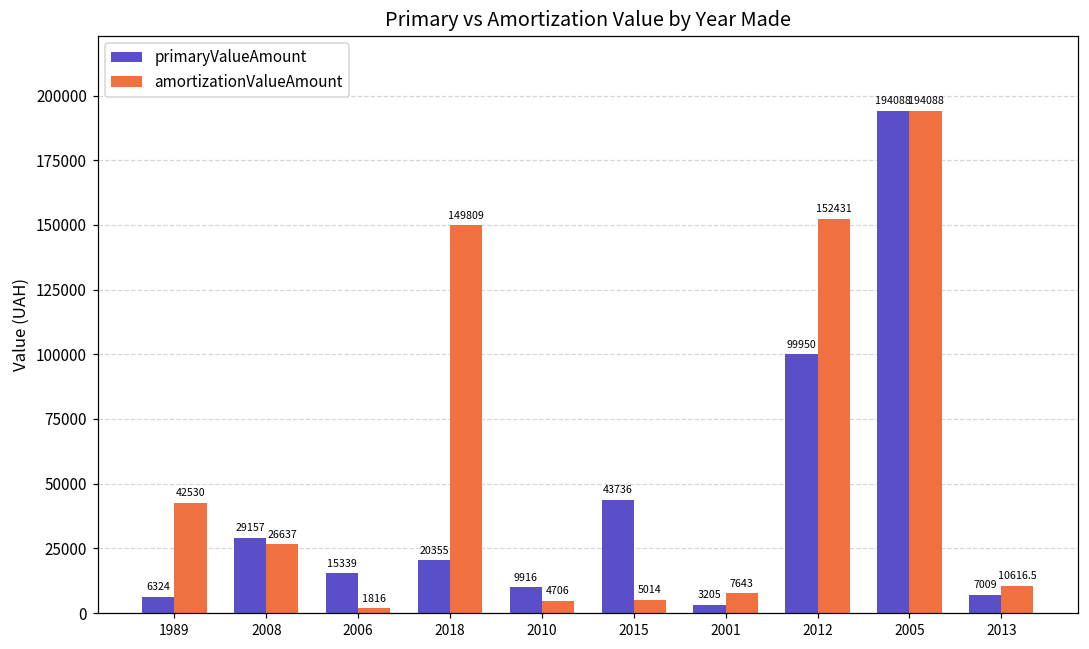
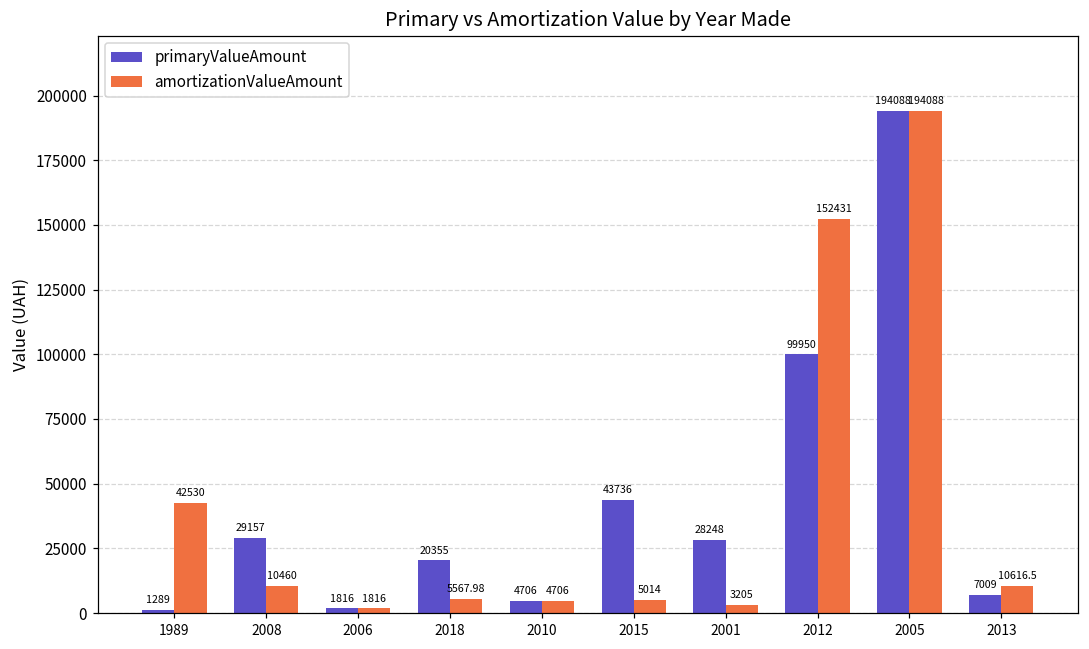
primaryValueAmount, 1989: 6324 -> 1289
amortizationValueAmount, 2008: 26637 -> 10460
primaryValueAmount, 2006: 15339 -> 1816
amortizationValueAmount, 2018: 149809 -> 5567.98
primaryValueAmount, 2010: 9916 -> 4706
primaryValueAmount, 2001: 3205 -> 28248
amortizationValueAmount, 2001: 7643 -> 3205
